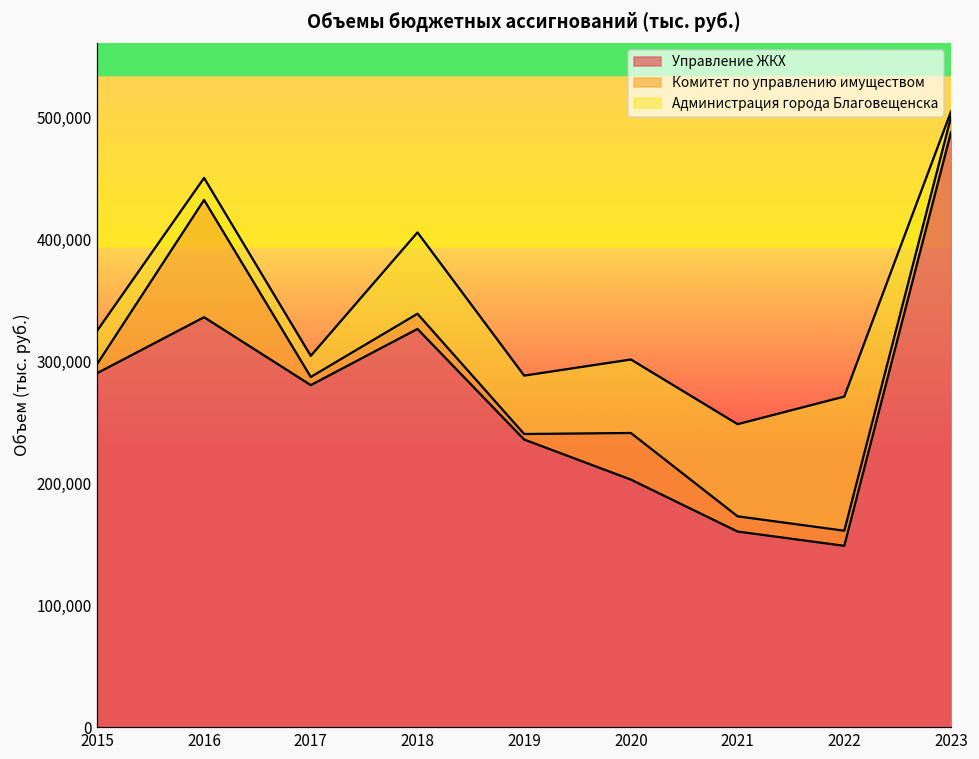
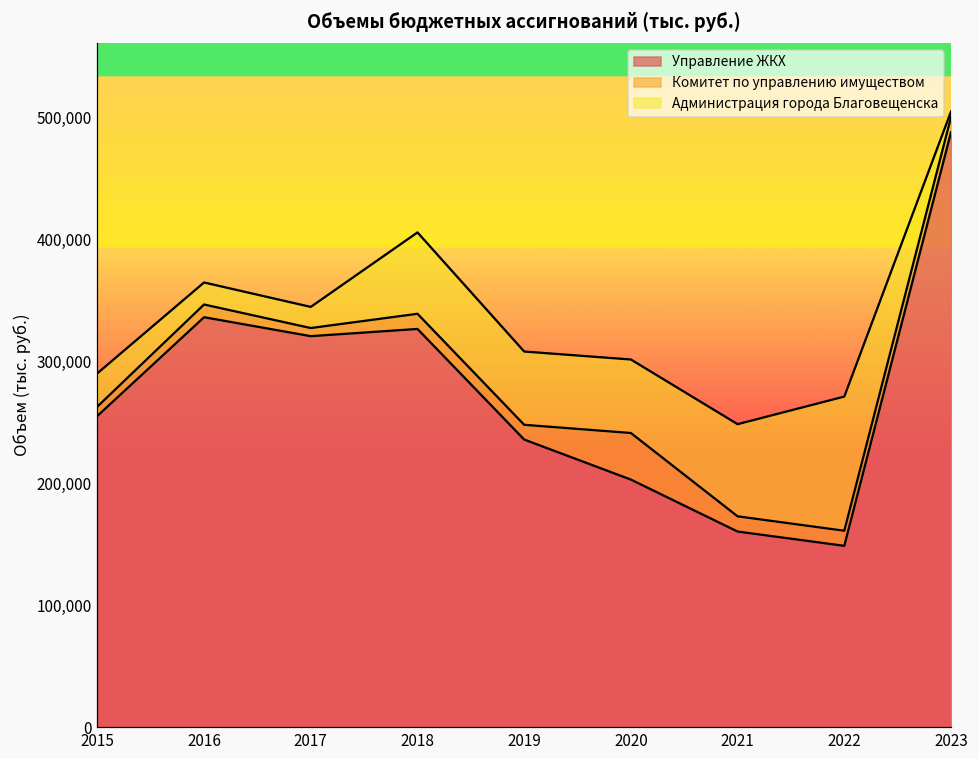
Управление ЖКХ, 2015: 290,000 -> 255,000
Комитет по управлению имуществом, 2016: 96,000 -> 10,000
Управление ЖКХ, 2017: 281,000 -> 321,000
Комитет по управлению имуществом, 2019: 5,000 -> 12,000
Администрация города Благовещенска, 2019: 48,000 -> 60,000
